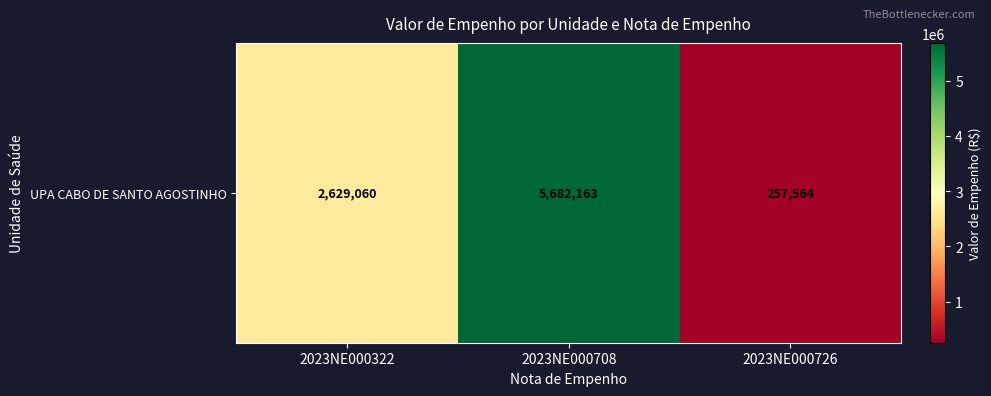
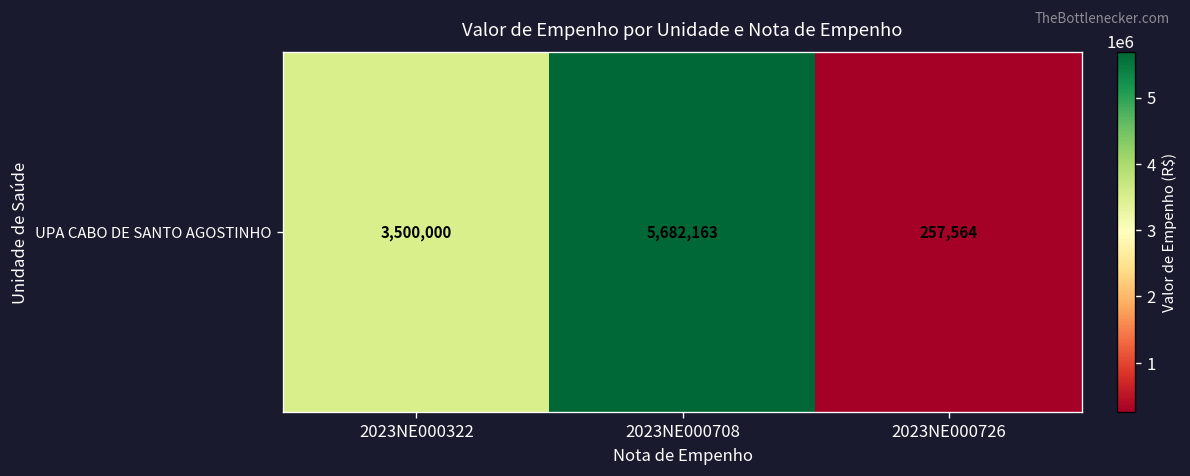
UPA CABO DE SANTO AGOSTINHO, 2023NE000322: 2,629,060 -> 3,500,000
